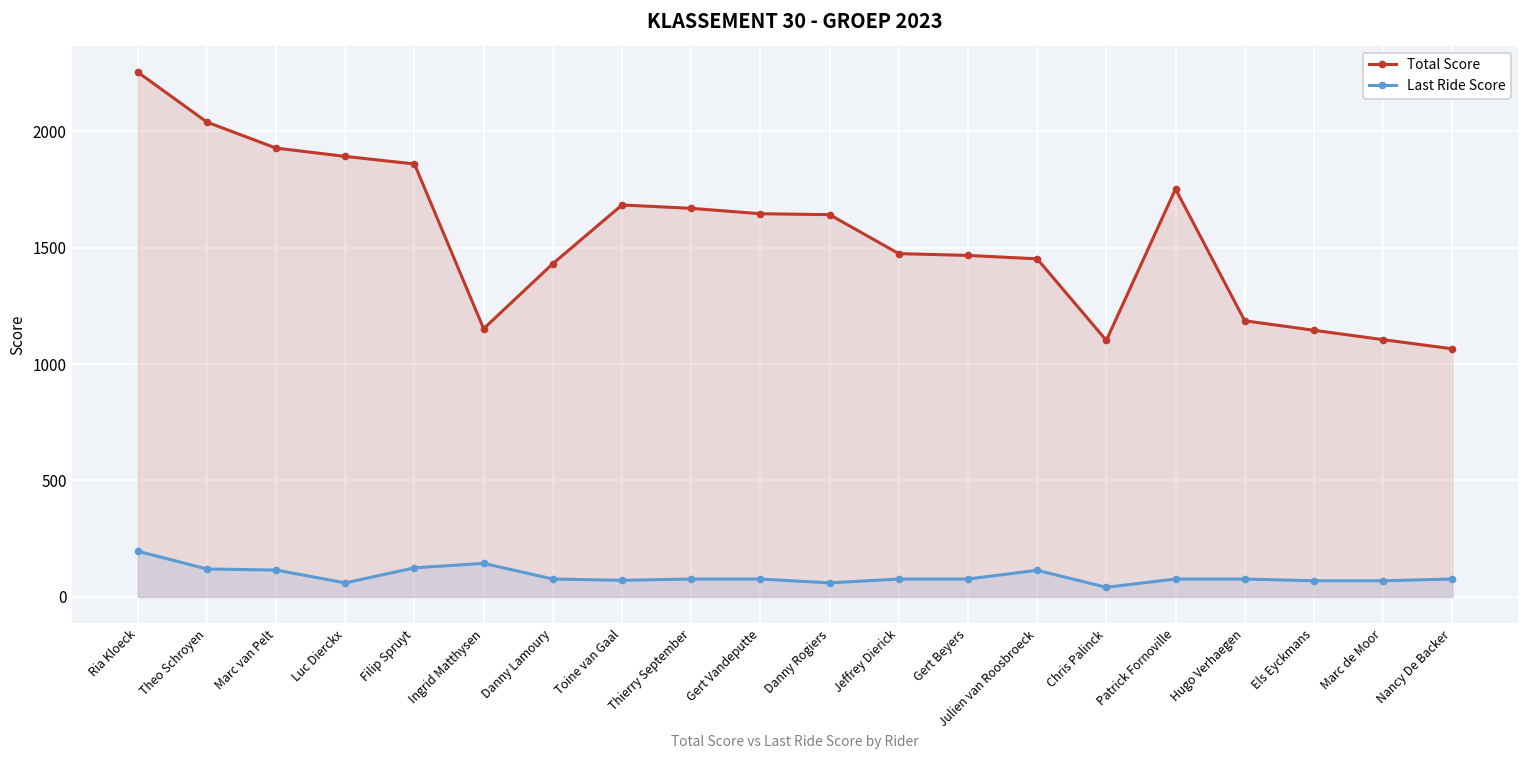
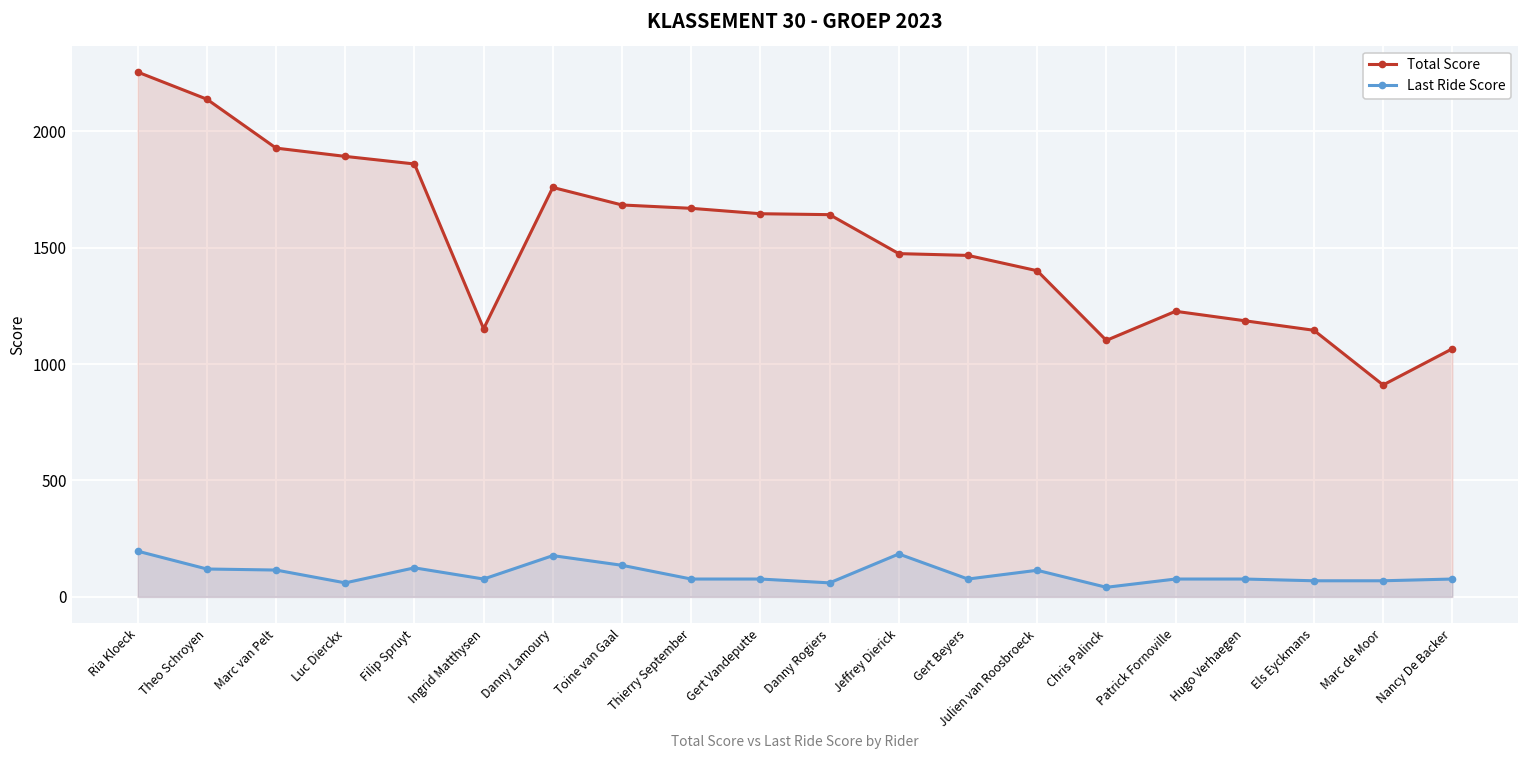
Total Score, Theo Schroyen: 2040 -> 2140
Last Ride Score, Ingrid Matthysen: 140 -> 80
Total Score, Danny Lamoury: 1430 -> 1760
Last Ride Score, Danny Lamoury: 80 -> 180
Last Ride Score, Toine van Gaal: 70 -> 140
Last Ride Score, Jeffrey Dierick: 80 -> 180
Total Score, Julien van Roosbroeck: 1450 -> 1400
Total Score, Patrick Fornoville: 1750 -> 1230
Total Score, Marc de Moor: 1110 -> 910
